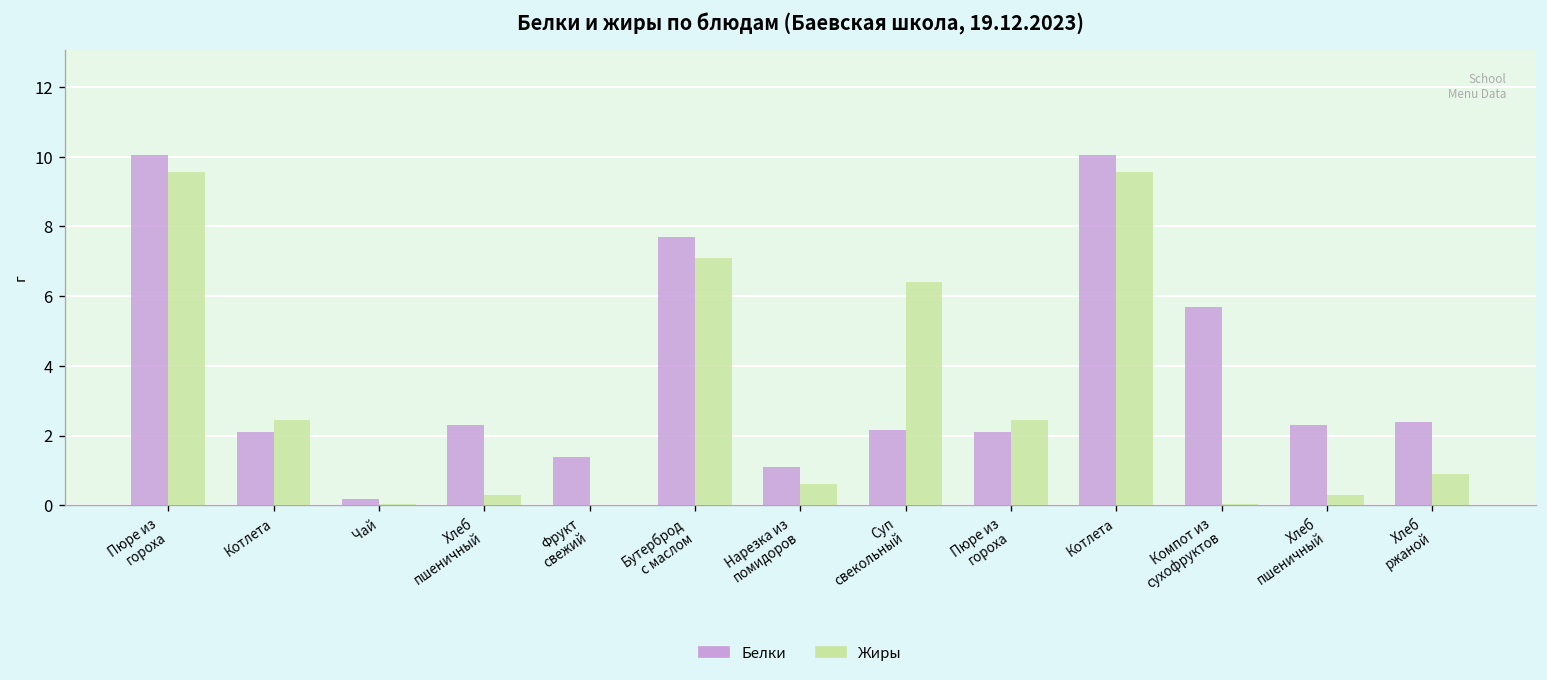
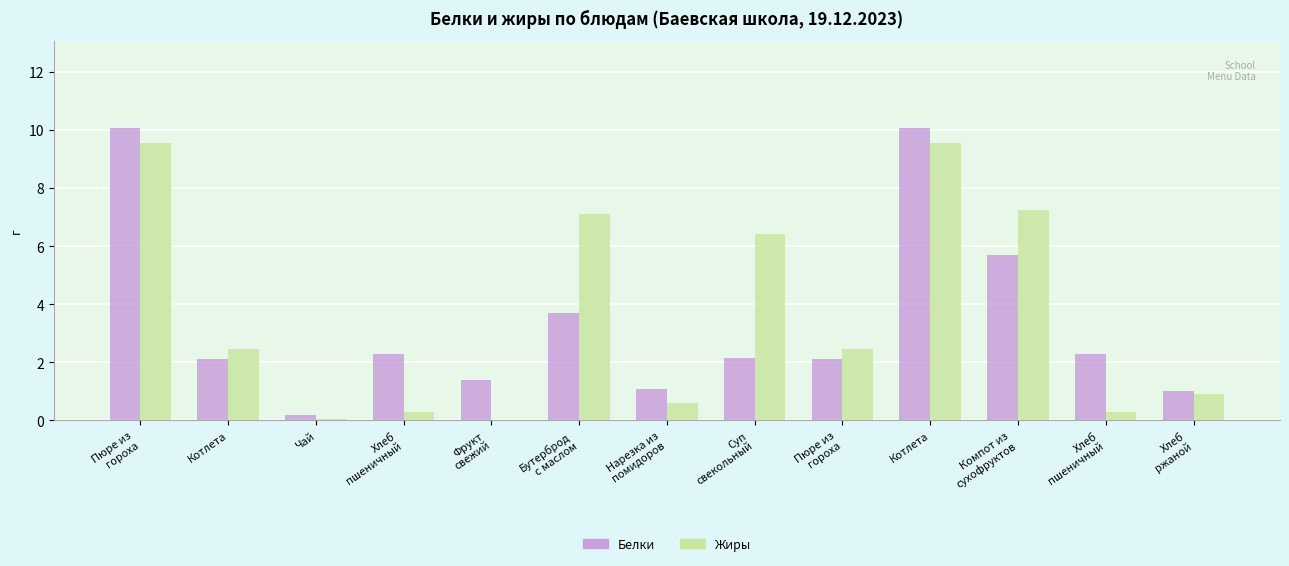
Белки, Бутерброд с маслом: 7.7 -> 3.7
Жиры, Компот из сухофруктов: 0.1 -> 7.3
Белки, Хлеб ржаной: 2.4 -> 1.0
